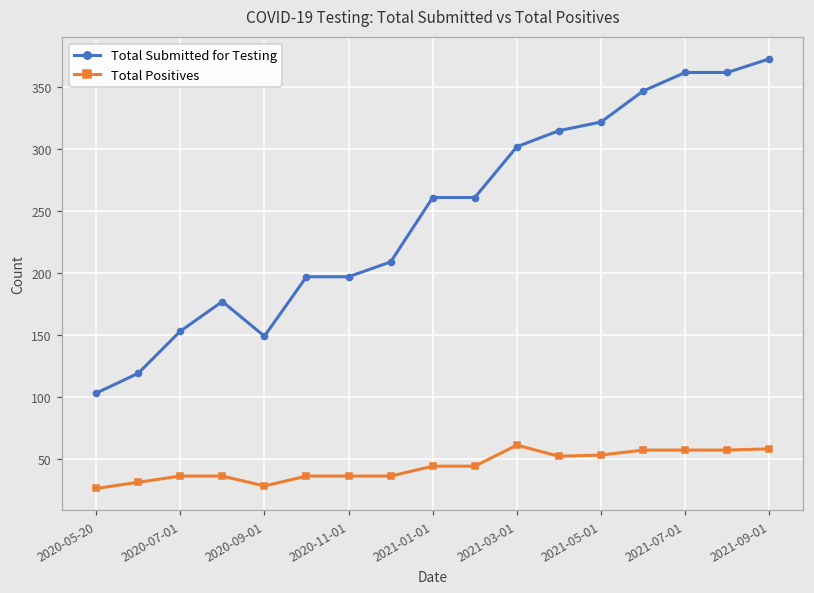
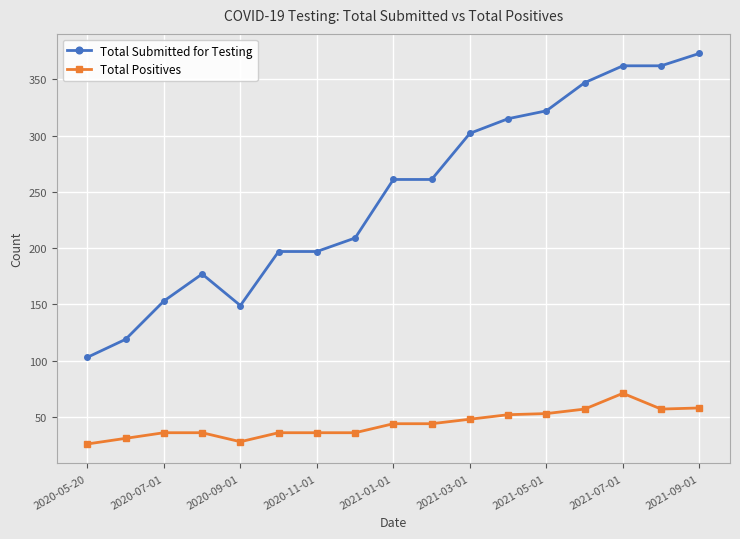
Total Positives, 2021-03-01: 61 -> 48
Total Positives, 2021-07-01: 57 -> 71
